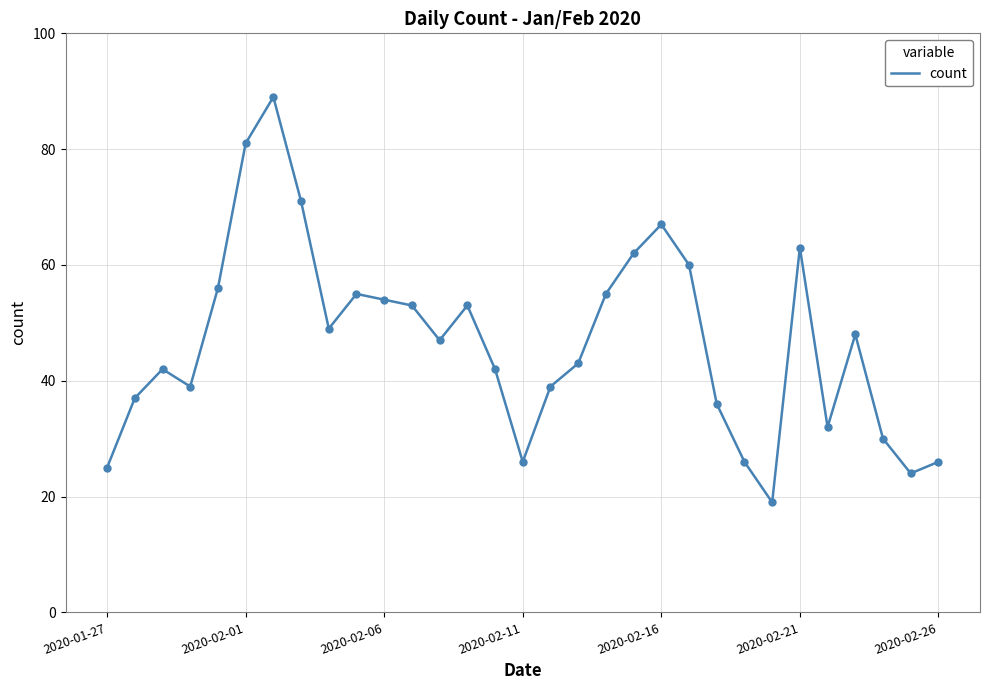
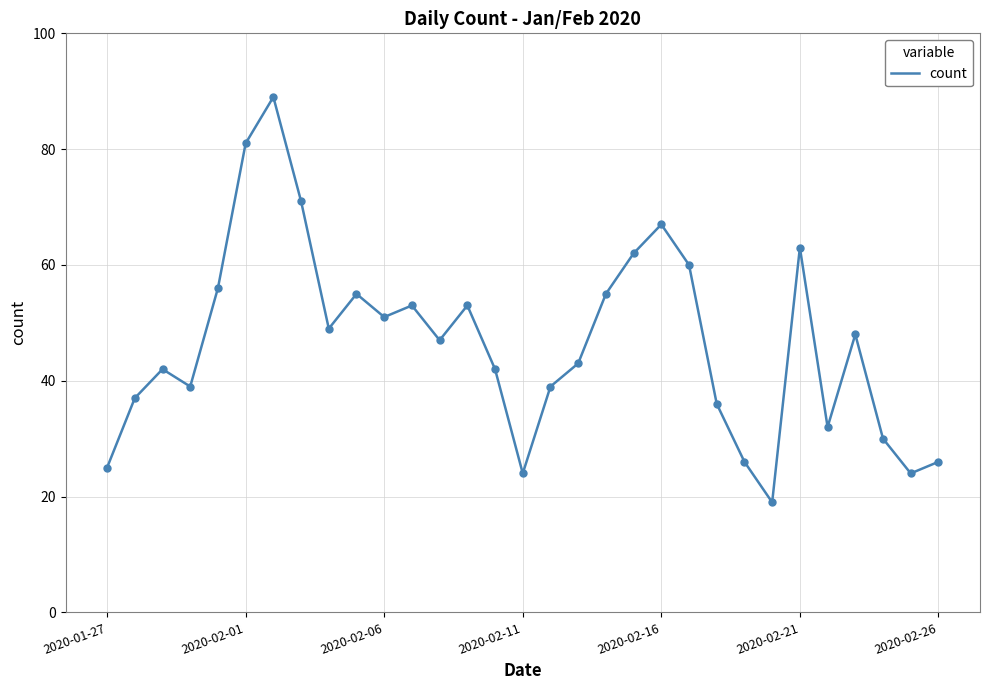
2020-02-06: 54 -> 51
2020-02-11: 26 -> 24
